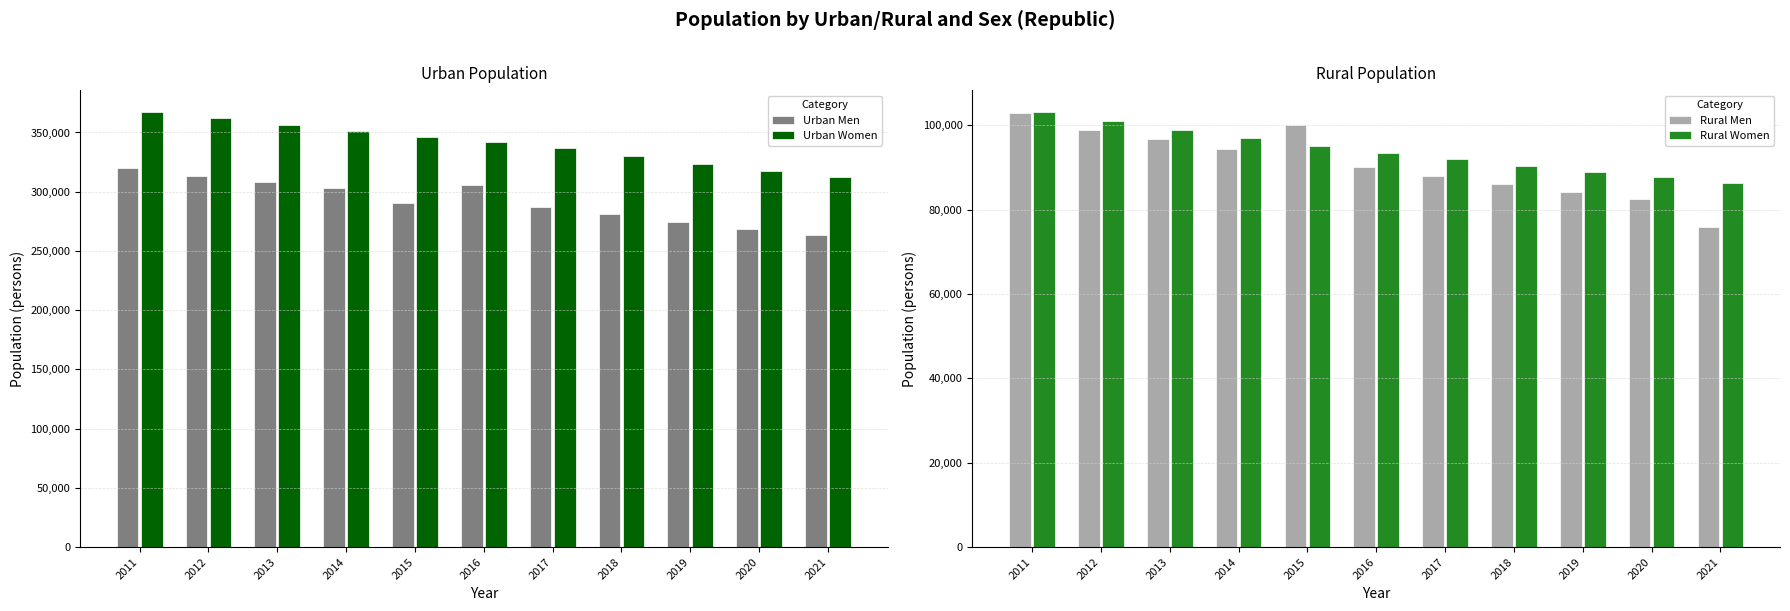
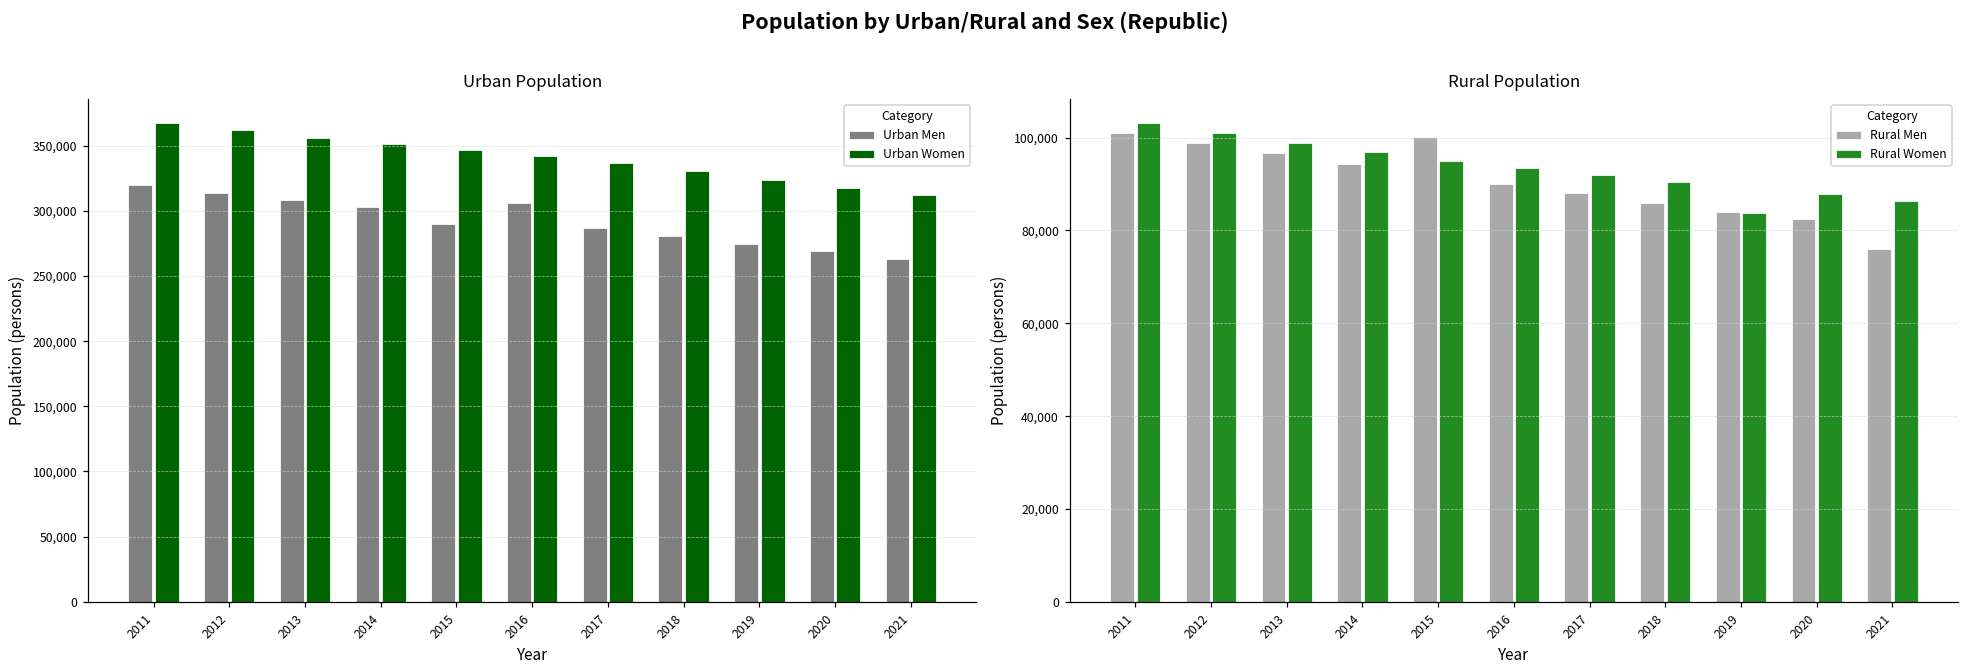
Rural Population, Rural Men, 2011: 103,000 -> 101,000
Rural Population, Rural Women, 2019: 89,000 -> 84,000
